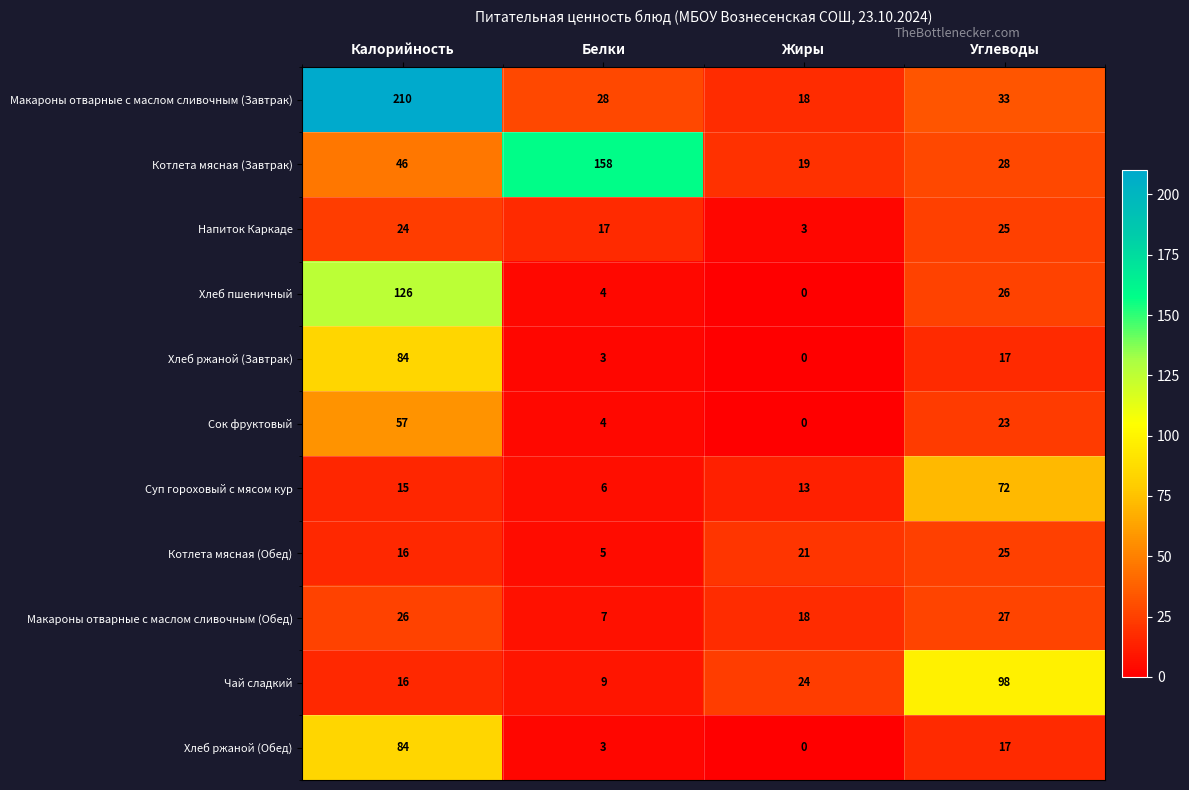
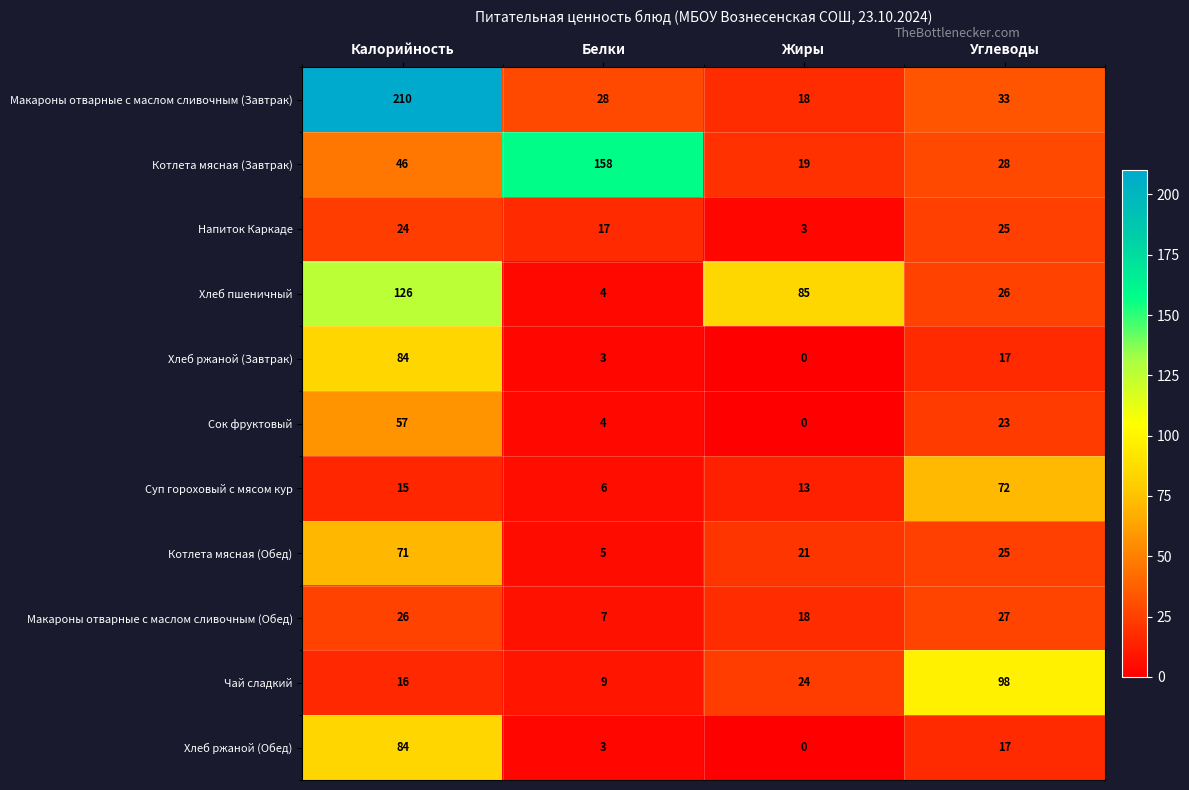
Хлеб пшеничный, Жиры: 0 -> 85
Котлета мясная (Обед), Калорийность: 16 -> 71
